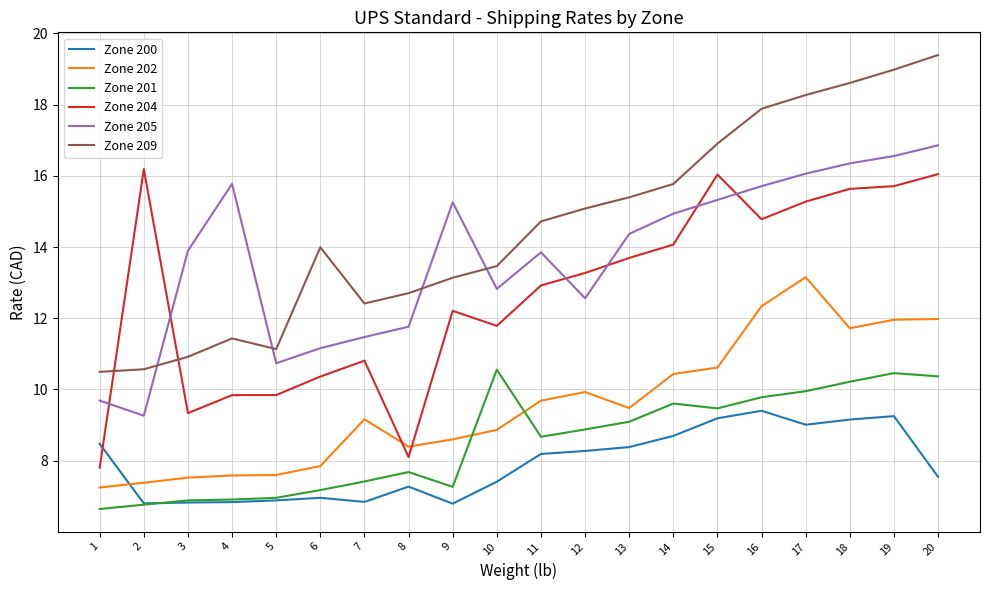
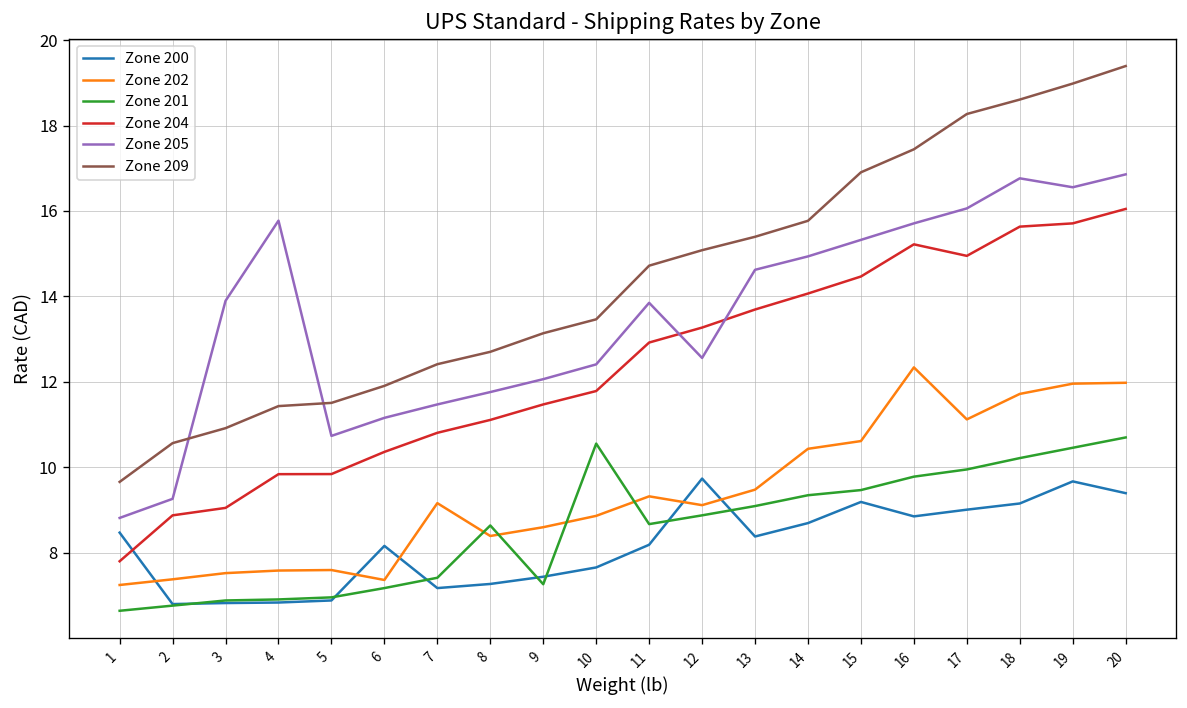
Zone 205, 1: 9.7 -> 8.8
Zone 209, 1: 10.5 -> 9.7
Zone 204, 2: 16.2 -> 8.9
Zone 204, 3: 9.3 -> 9.0
Zone 209, 5: 11.1 -> 11.5
Zone 200, 6: 7.0 -> 8.2
Zone 202, 6: 7.8 -> 7.4
Zone 209, 6: 14.0 -> 11.9
Zone 200, 7: 6.8 -> 7.2
Zone 201, 8: 7.7 -> 8.6
Zone 204, 8: 8.1 -> 11.1
Zone 200, 9: 6.8 -> 7.4
Zone 204, 9: 12.2 -> 11.5
Zone 205, 9: 15.3 -> 12.1
Zone 200, 10: 7.4 -> 7.7
Zone 205, 10: 12.8 -> 12.4
Zone 202, 11: 9.7 -> 9.3
Zone 200, 12: 8.3 -> 9.7
Zone 202, 12: 9.9 -> 9.1
Zone 205, 13: 14.4 -> 14.6
Zone 201, 14: 9.6 -> 9.3
Zone 204, 15: 16.0 -> 14.5
Zone 200, 16: 9.4 -> 8.9
Zone 204, 16: 14.8 -> 15.2
Zone 209, 16: 17.9 -> 17.4
Zone 202, 17: 13.2 -> 11.1
Zone 204, 17: 15.3 -> 14.9
Zone 205, 18: 16.3 -> 16.8
Zone 200, 19: 9.2 -> 9.7
Zone 200, 20: 7.5 -> 9.4
Zone 201, 20: 10.4 -> 10.7
